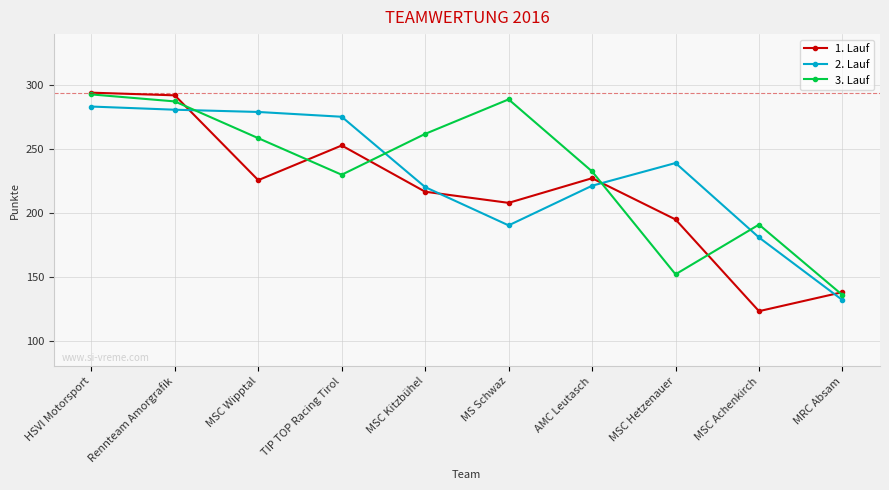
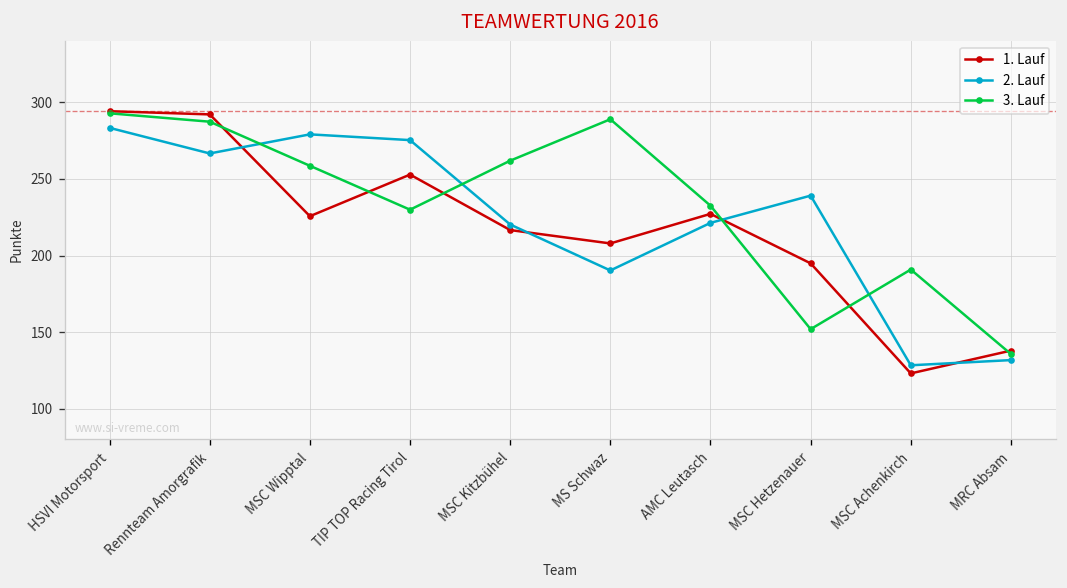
2. Lauf, Rennteam Amorgrafik: 281 -> 267
2. Lauf, MSC Achenkirch: 181 -> 128
